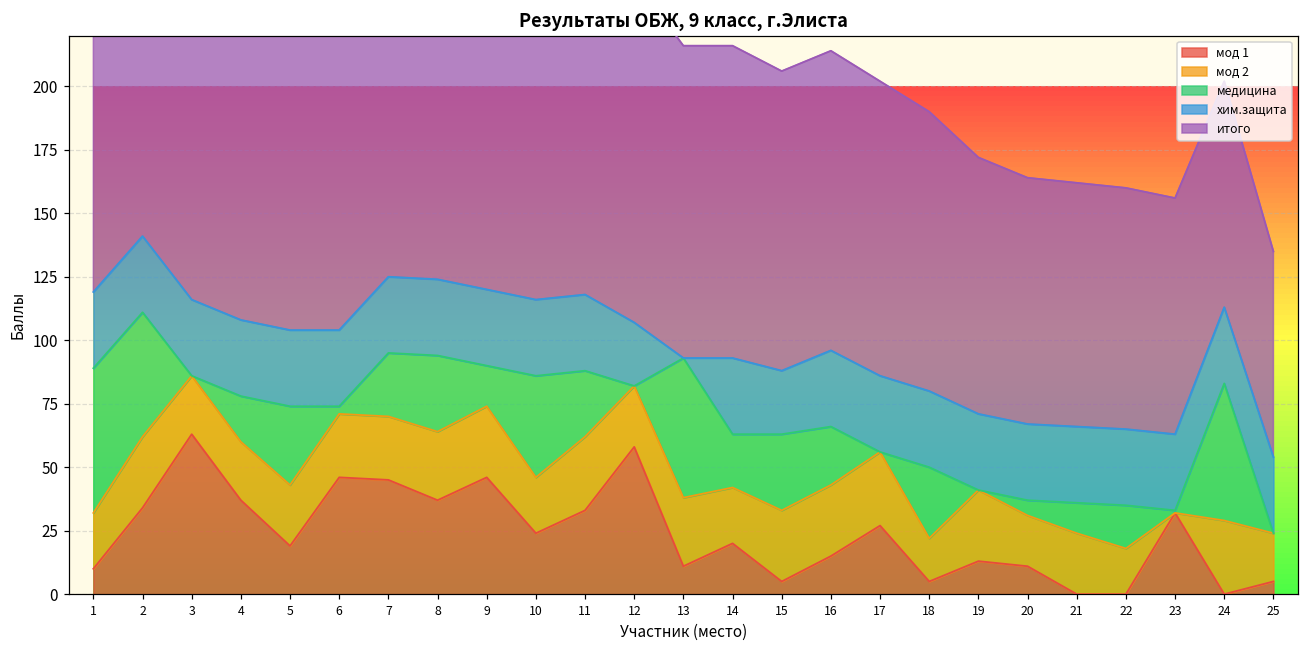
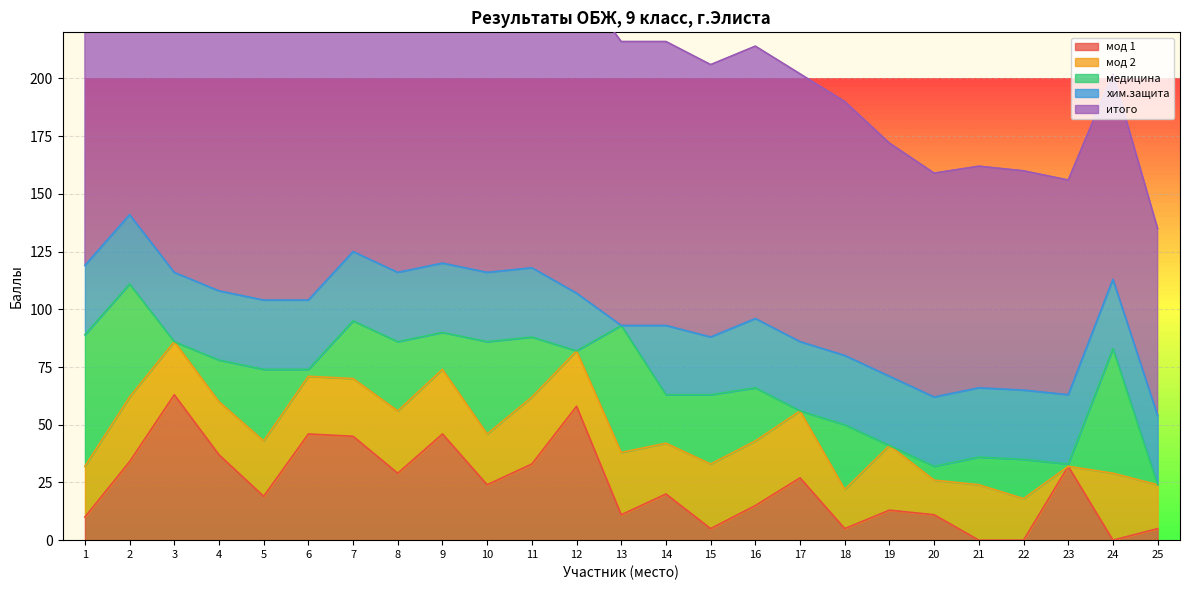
мод 1, 8: 37 -> 29
мод 2, 20: 20 -> 15
